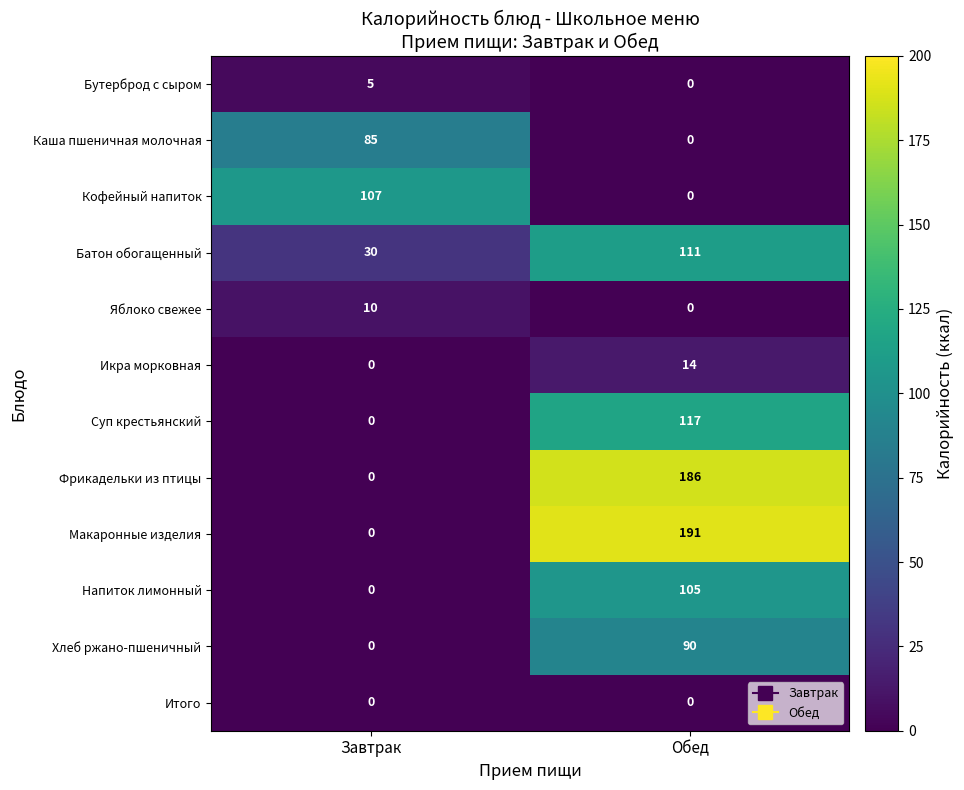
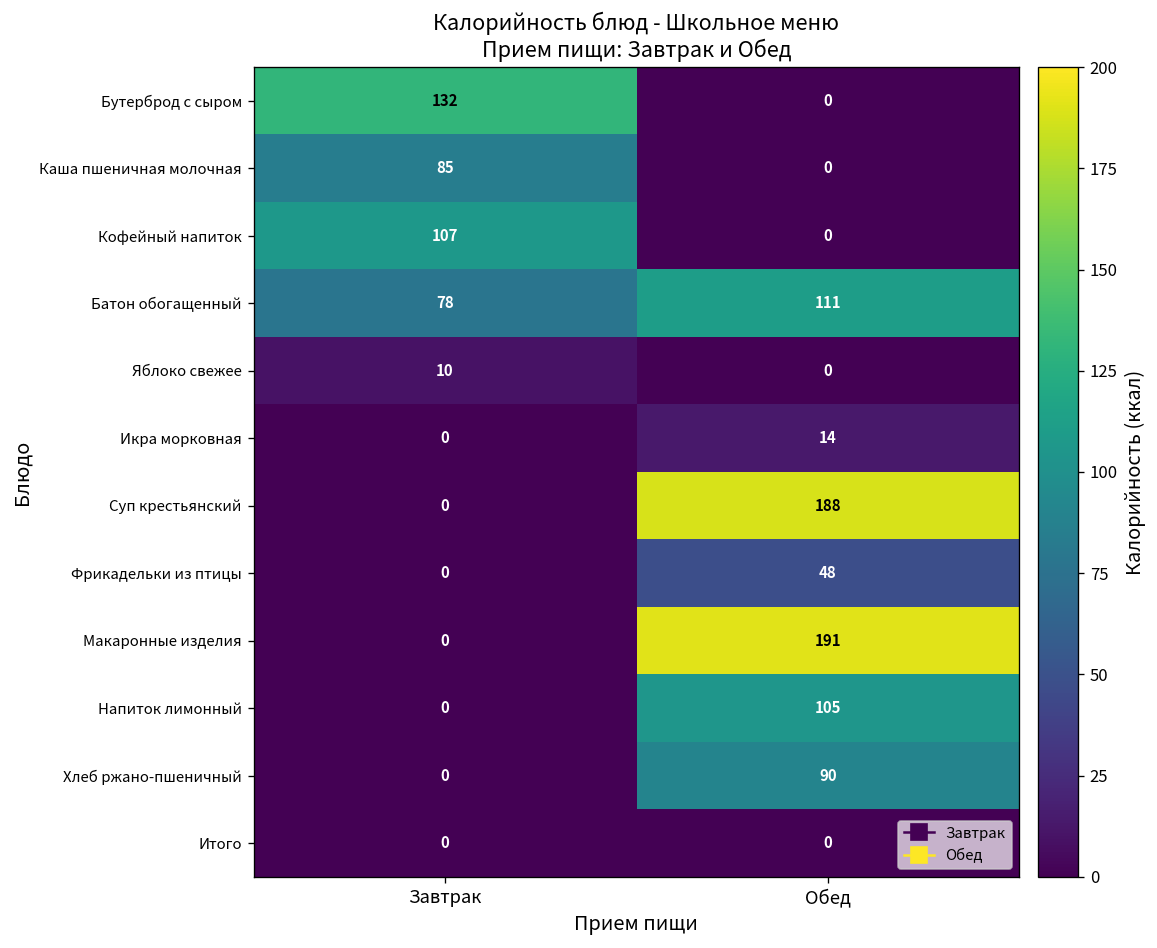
Бутерброд с сыром, Завтрак: 5 -> 132
Батон обогащенный, Завтрак: 30 -> 78
Суп крестьянский, Обед: 117 -> 188
Фрикадельки из птицы, Обед: 186 -> 48
